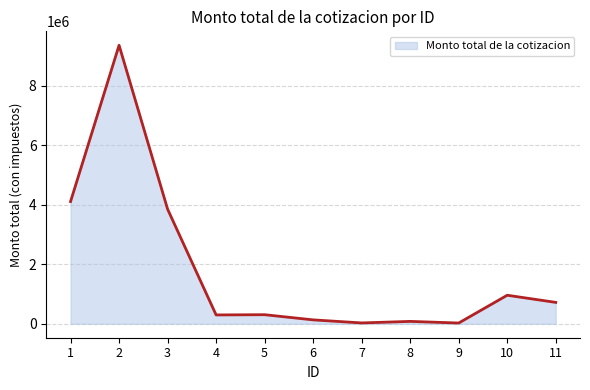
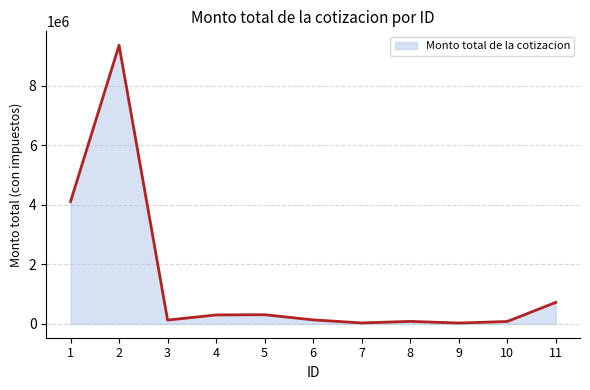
3: 3900000 -> 100000
10: 1000000 -> 100000
